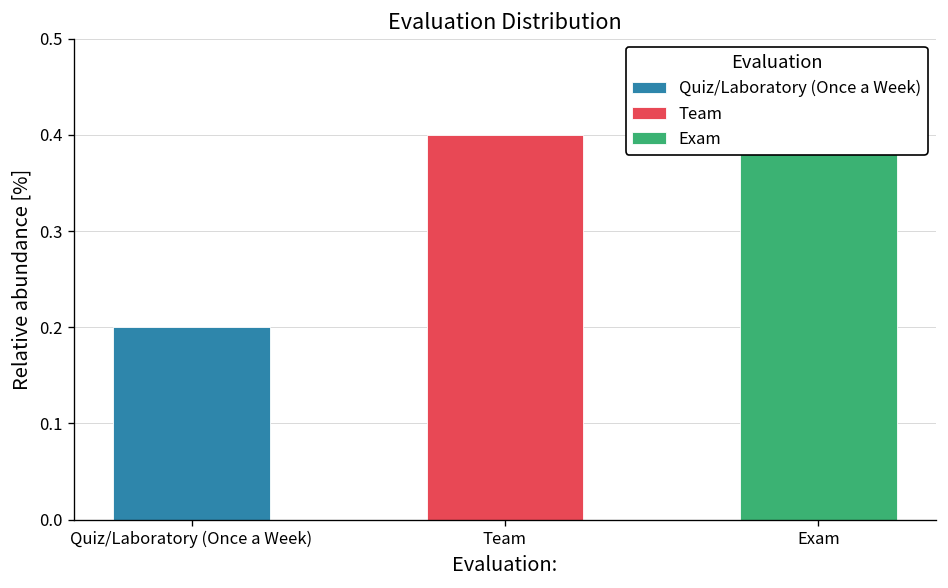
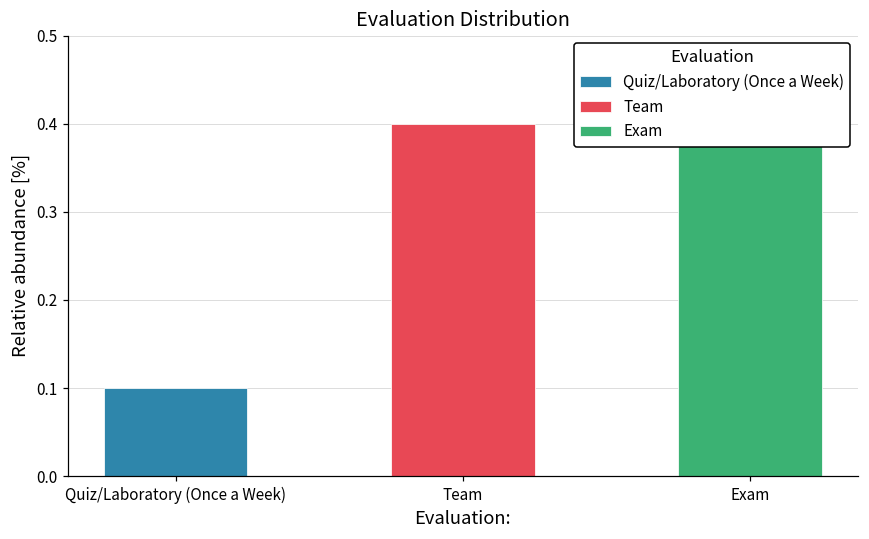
Quiz/Laboratory (Once a Week): 0.2 -> 0.1
